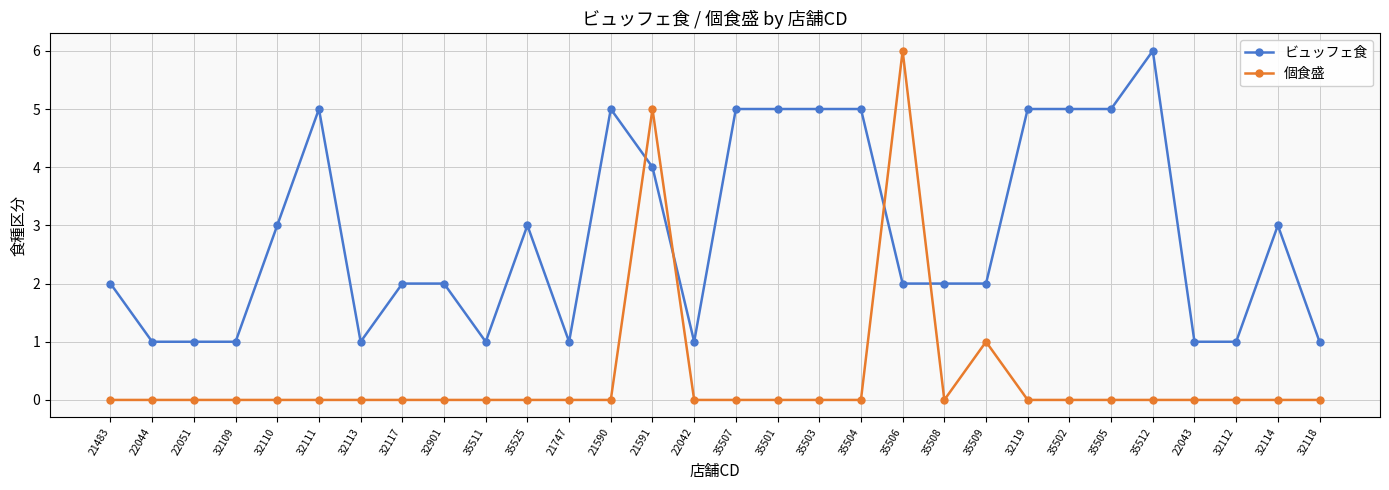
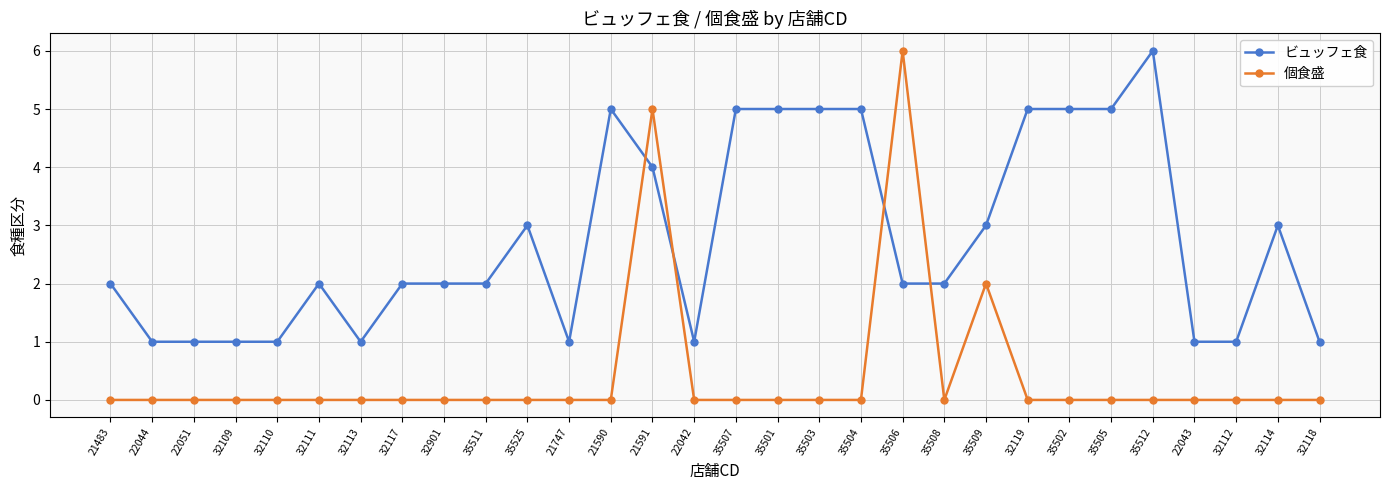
ビュッフェ食, 32110: 3 -> 1
ビュッフェ食, 32111: 5 -> 2
ビュッフェ食, 35511: 1 -> 2
ビュッフェ食, 35509: 2 -> 3
個食盛, 35509: 1 -> 2
